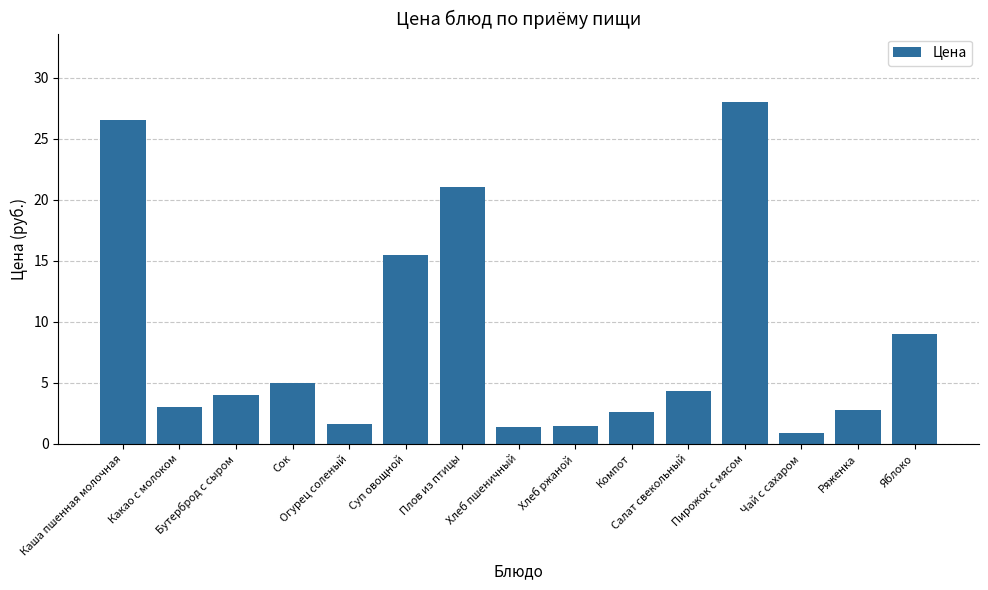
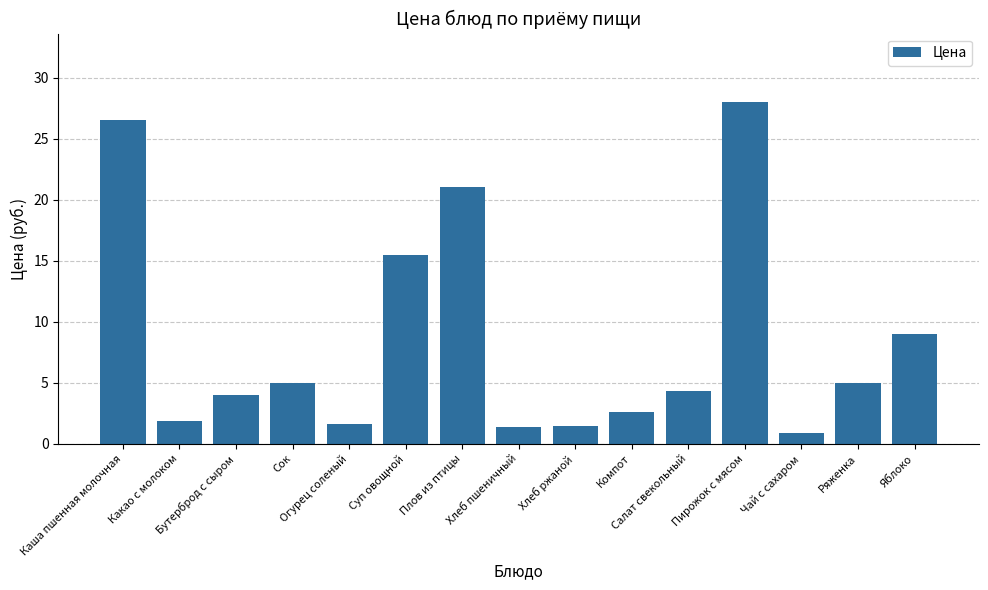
Какао с молоком: 3.0 -> 1.9
Ряженка: 2.8 -> 5.0
